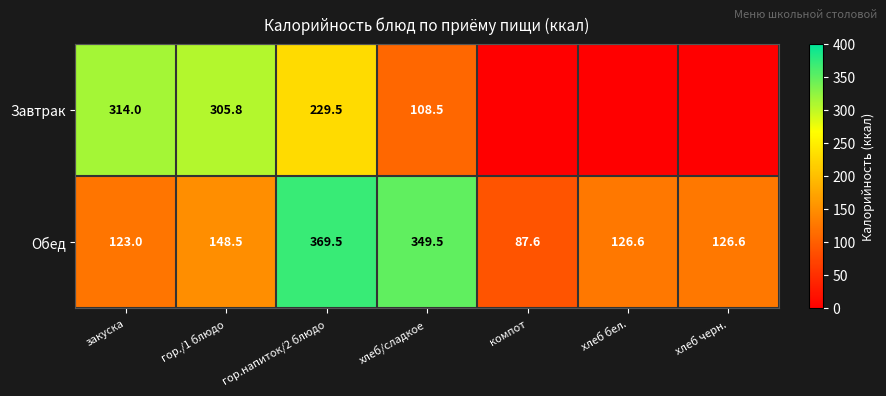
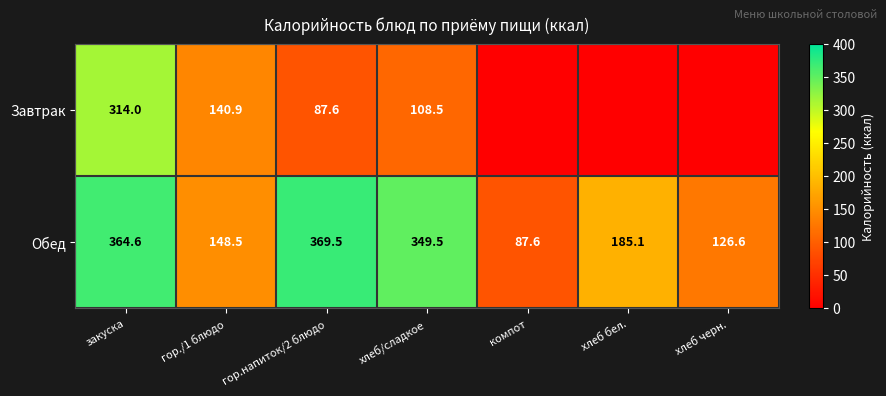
Завтрак, гор./1 блюдо: 305.8 -> 140.9
Завтрак, гор.напиток/2 блюдо: 229.5 -> 87.6
Обед, закуска: 123.0 -> 364.6
Обед, хлеб бел.: 126.6 -> 185.1
